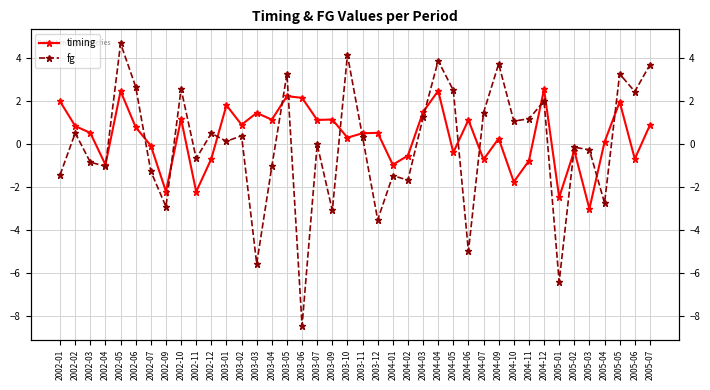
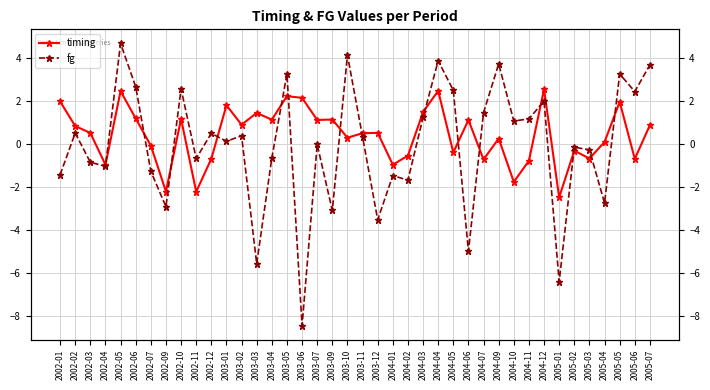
timing, 2002-06: 0.8 -> 1.2
fg, 2003-04: -1.1 -> -0.7
timing, 2005-03: -3.0 -> -0.7
